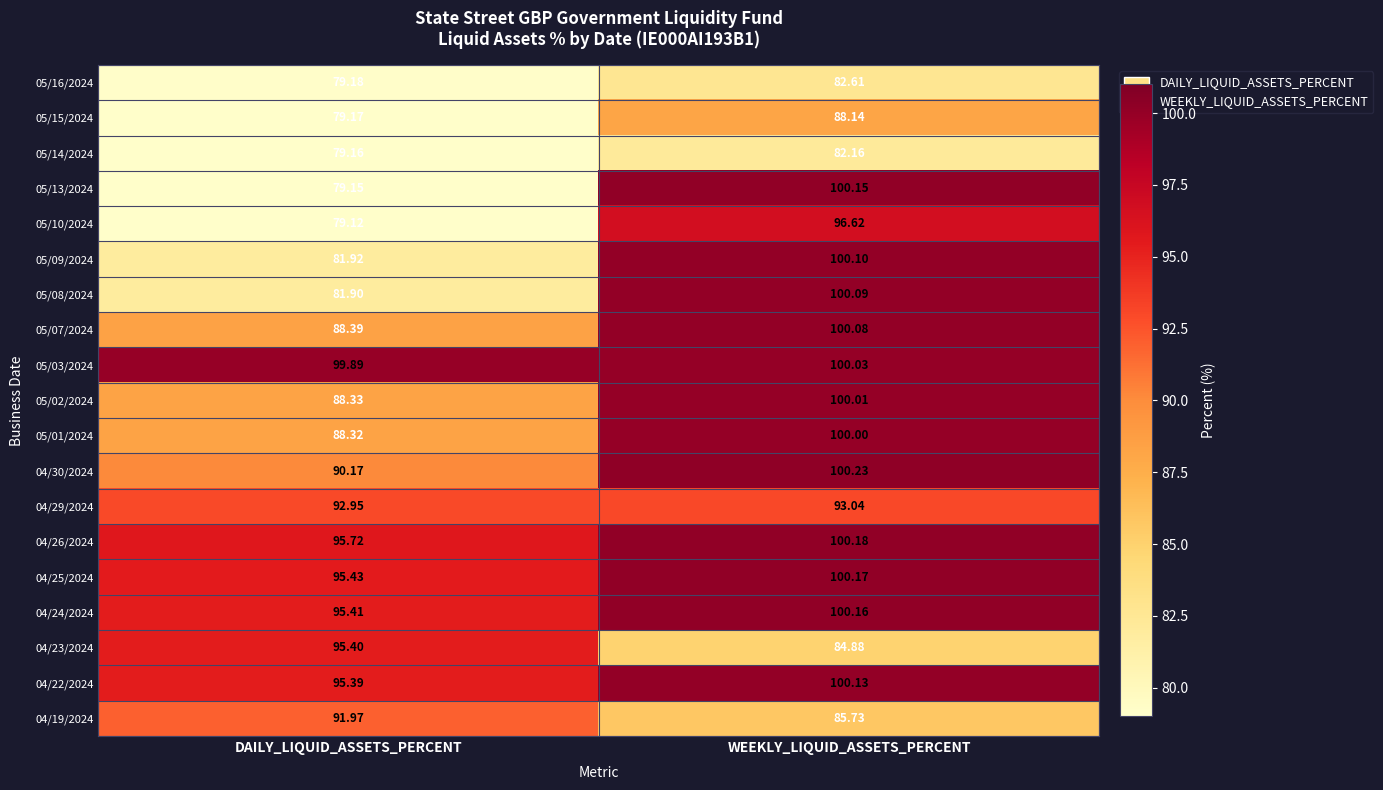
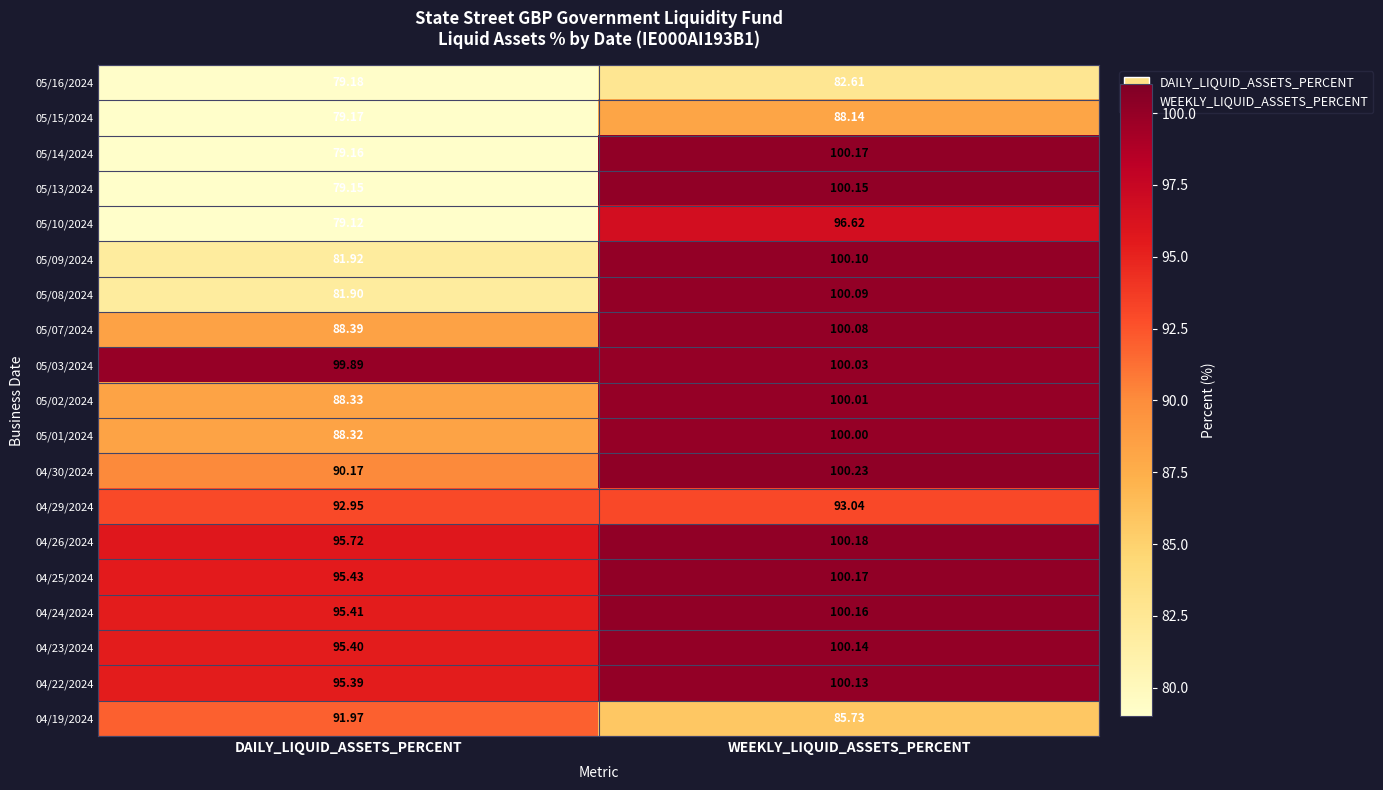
05/14/2024, WEEKLY_LIQUID_ASSETS_PERCENT: 82.16 -> 100.17
04/23/2024, WEEKLY_LIQUID_ASSETS_PERCENT: 84.88 -> 100.14
